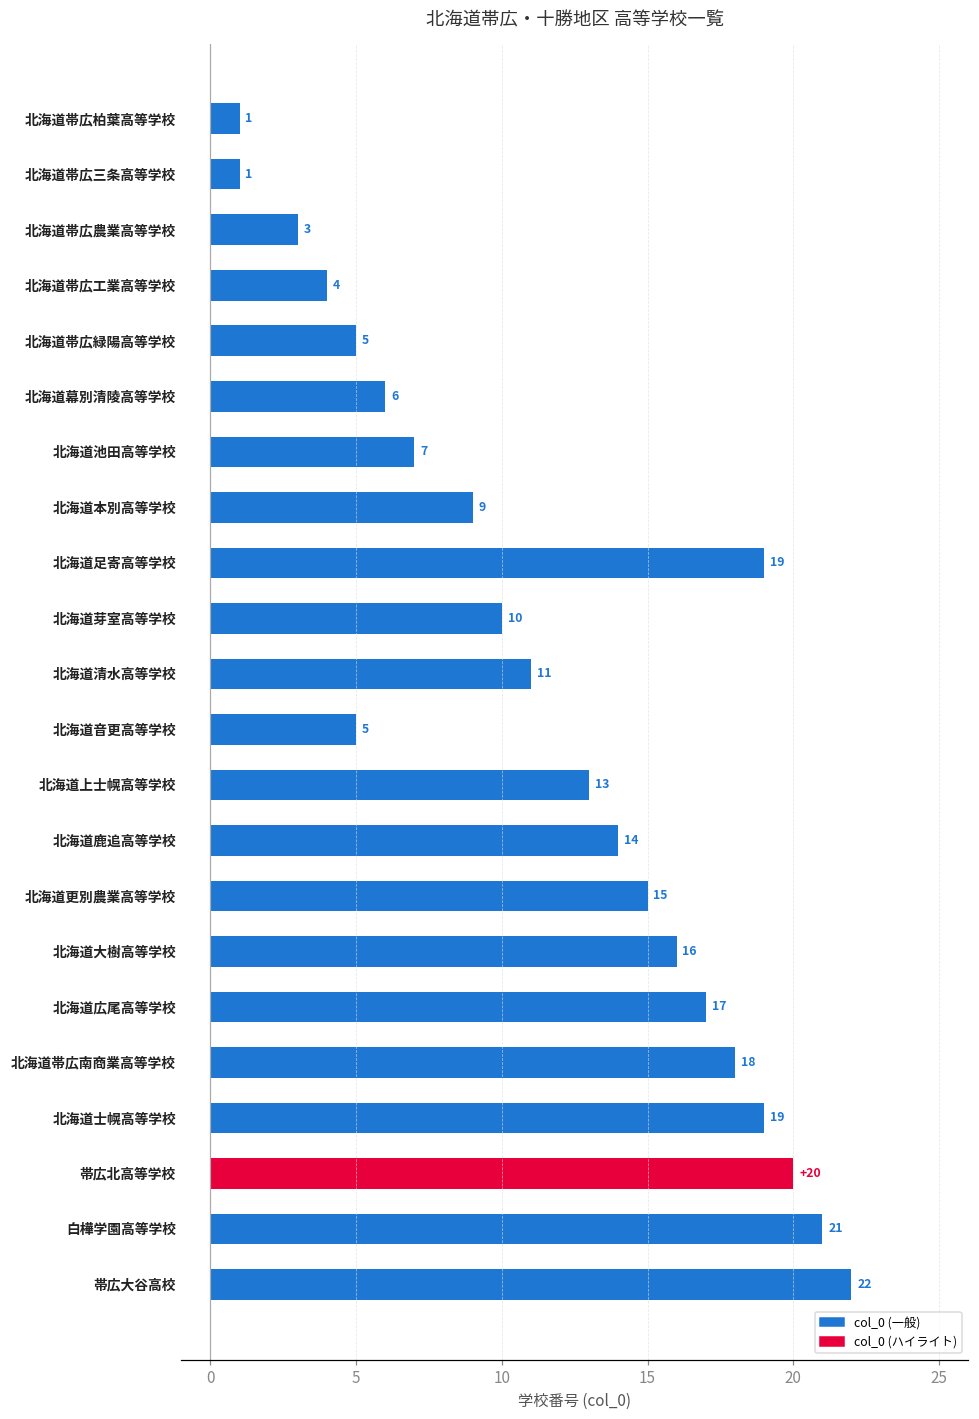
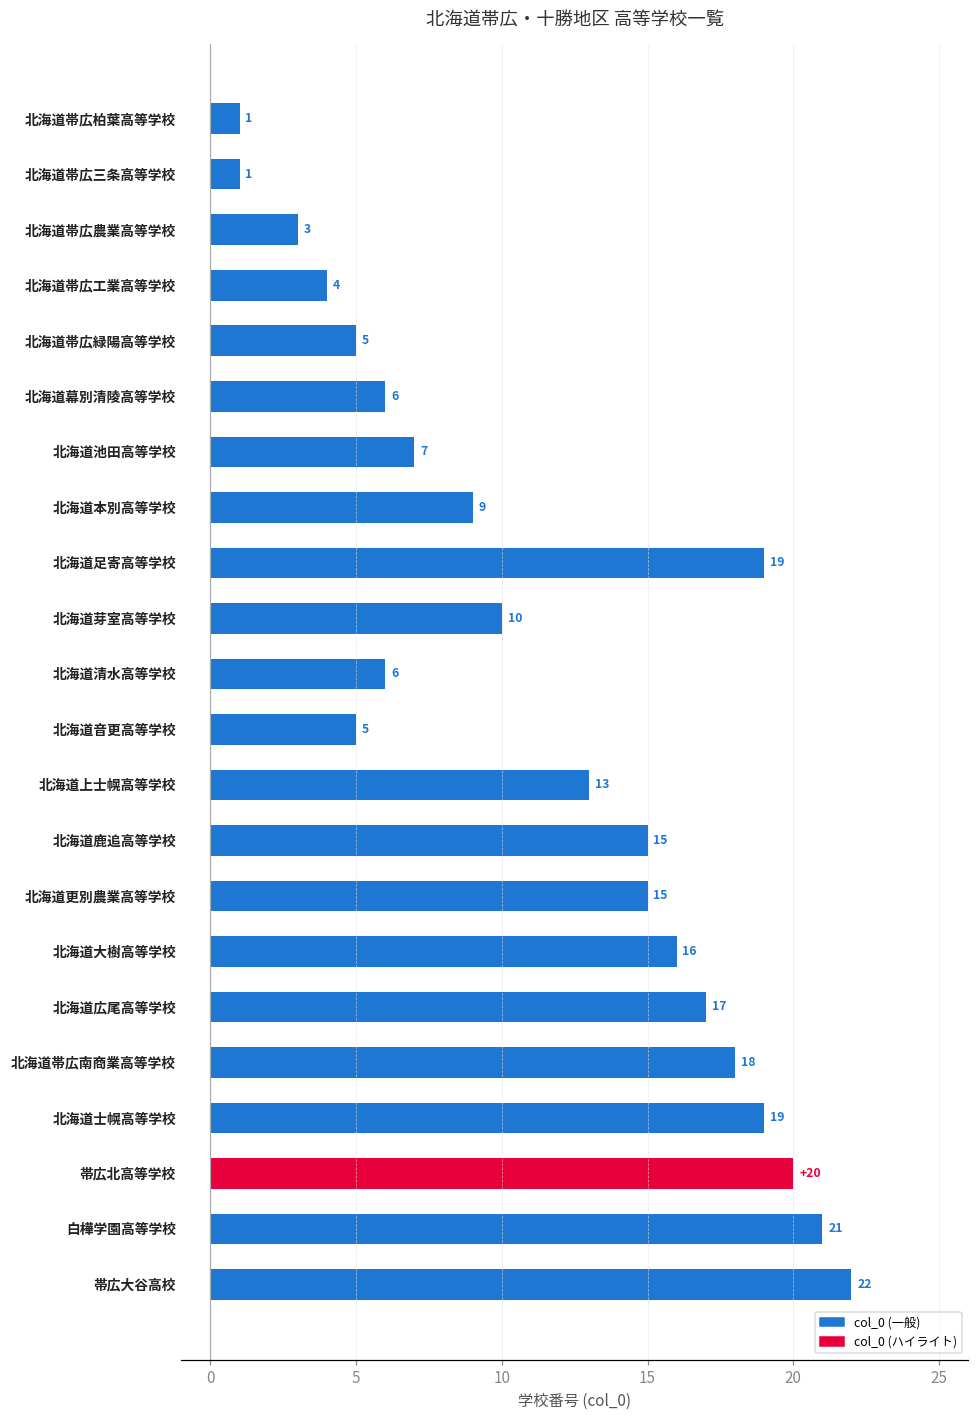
北海道清水高等学校: 11 -> 6
北海道鹿追高等学校: 14 -> 15
